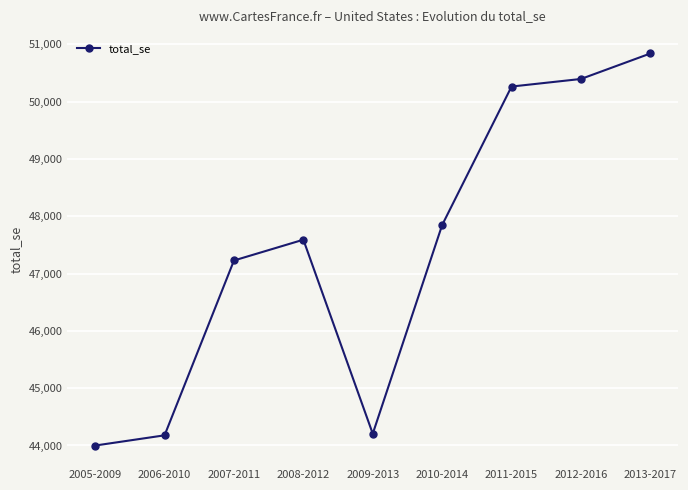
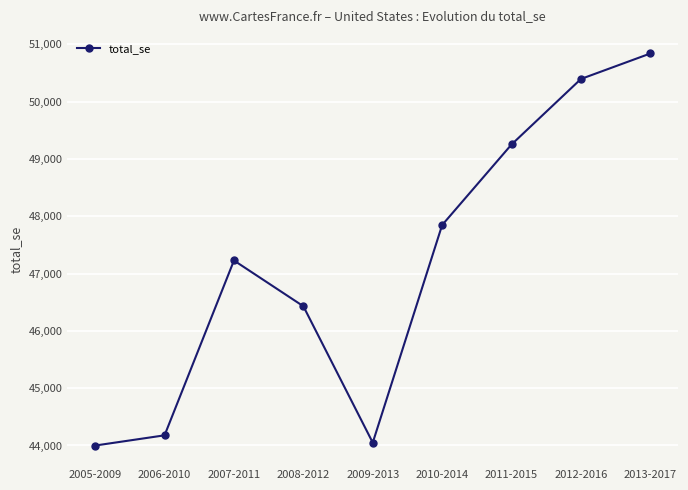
2008-2012: 47,600 -> 46,400
2009-2013: 44,200 -> 44,000
2011-2015: 50,300 -> 49,300
